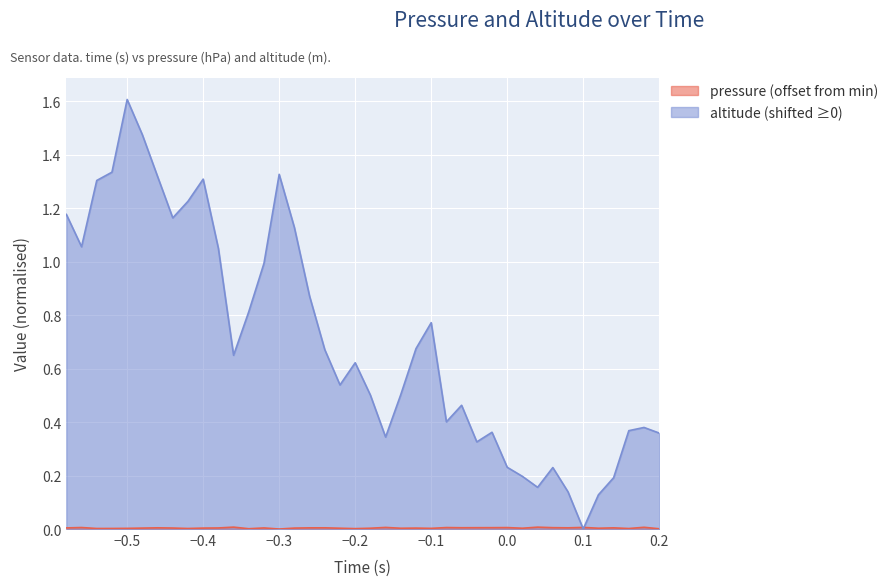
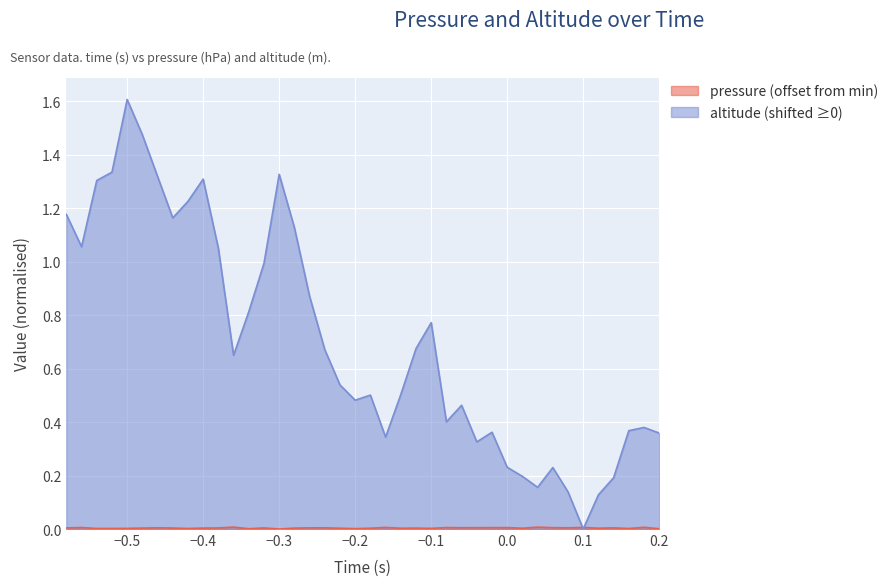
altitude (shifted ≥0), −0.2: 0.62 -> 0.48
